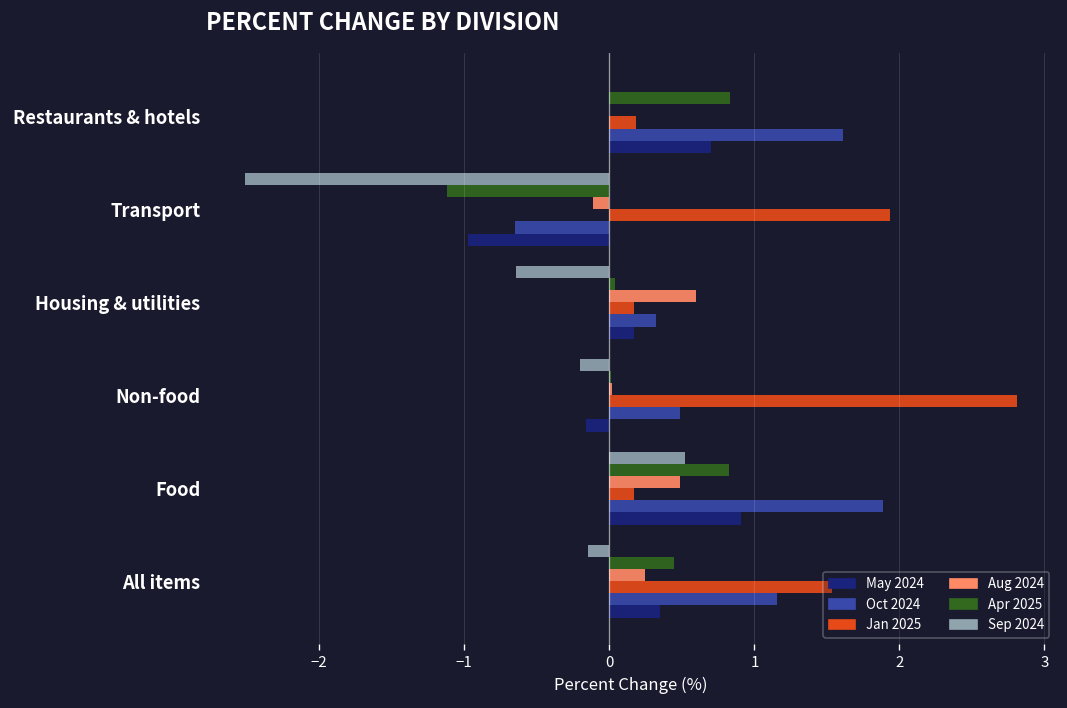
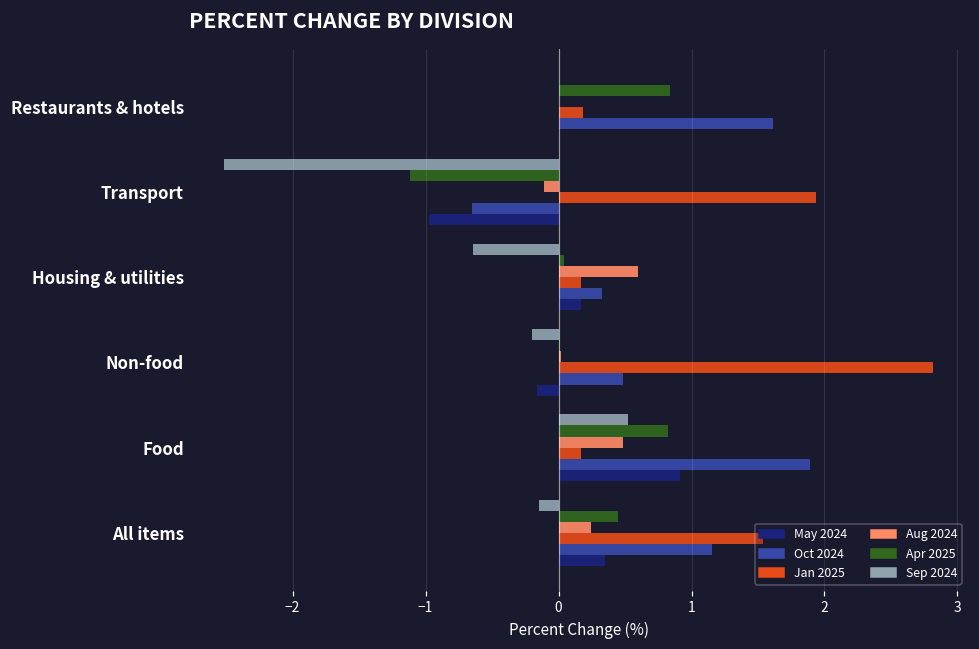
May 2024, Restaurants & hotels: 0.7 -> 0.0
